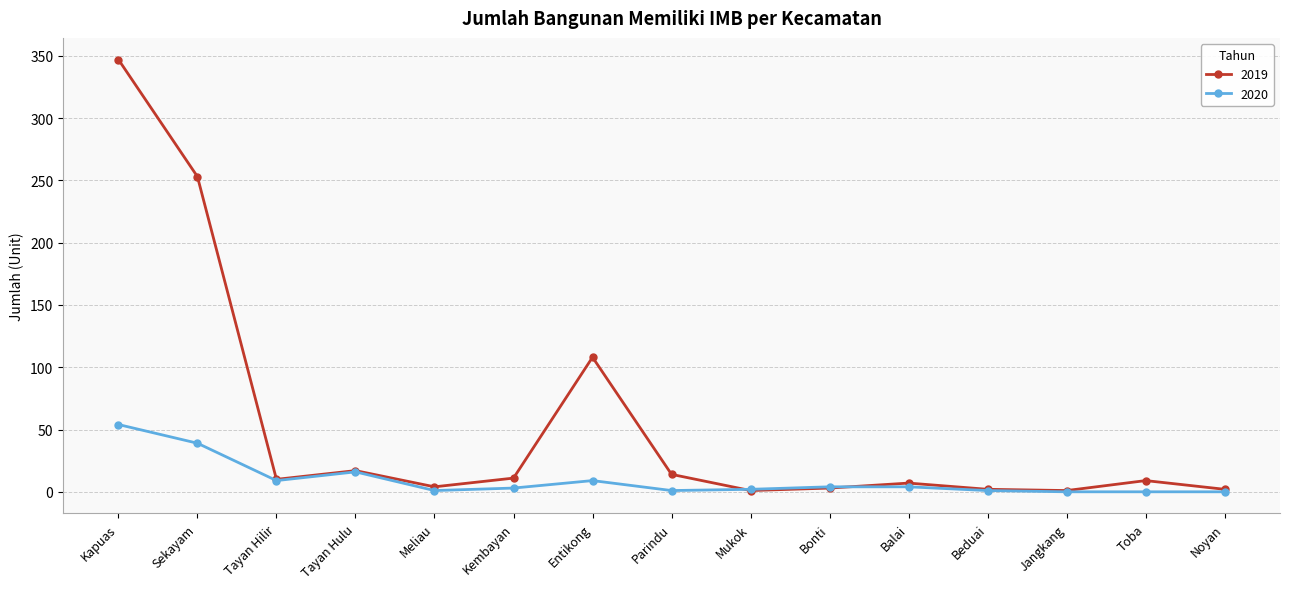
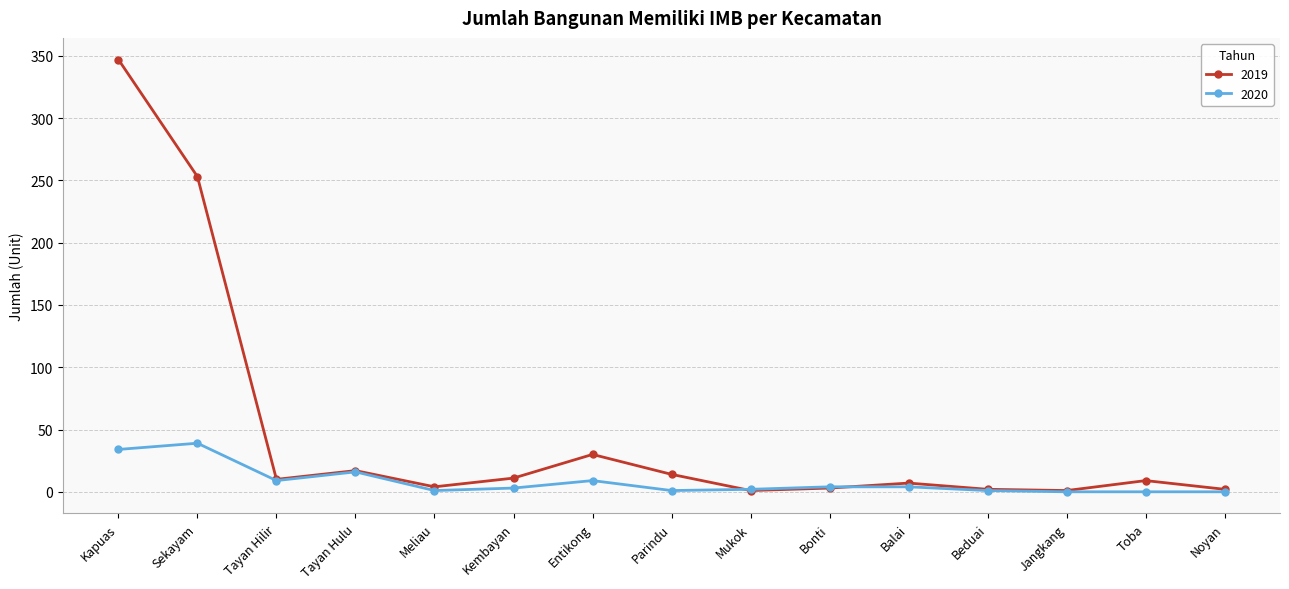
2020, Kapuas: 54 -> 34
2019, Entikong: 108 -> 30
